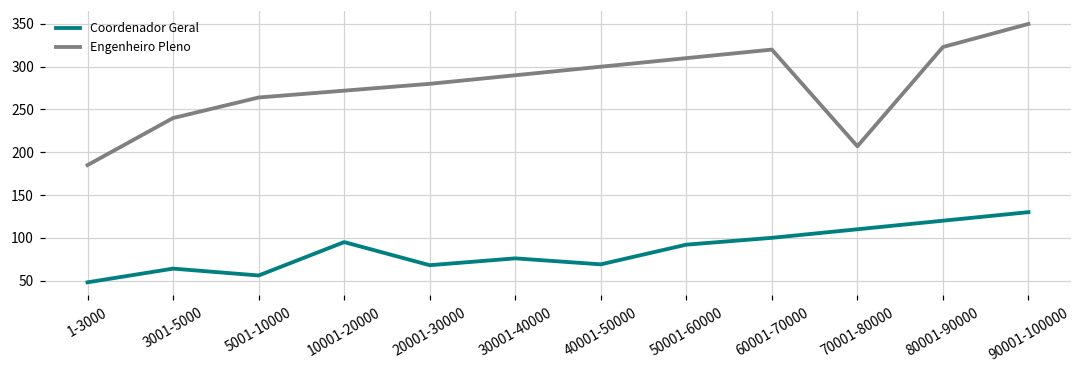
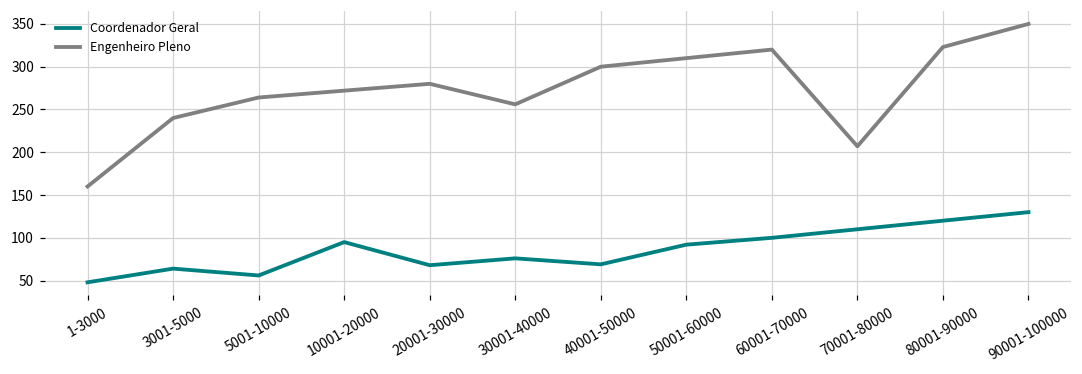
Engenheiro Pleno, 1-3000: 190 -> 160
Engenheiro Pleno, 30001-40000: 290 -> 260
